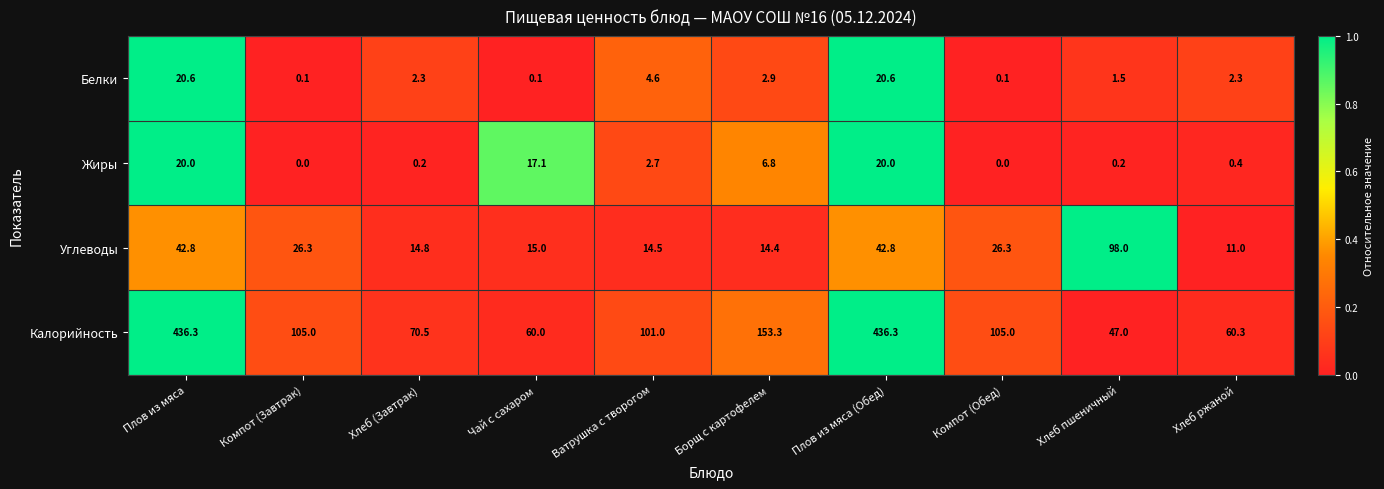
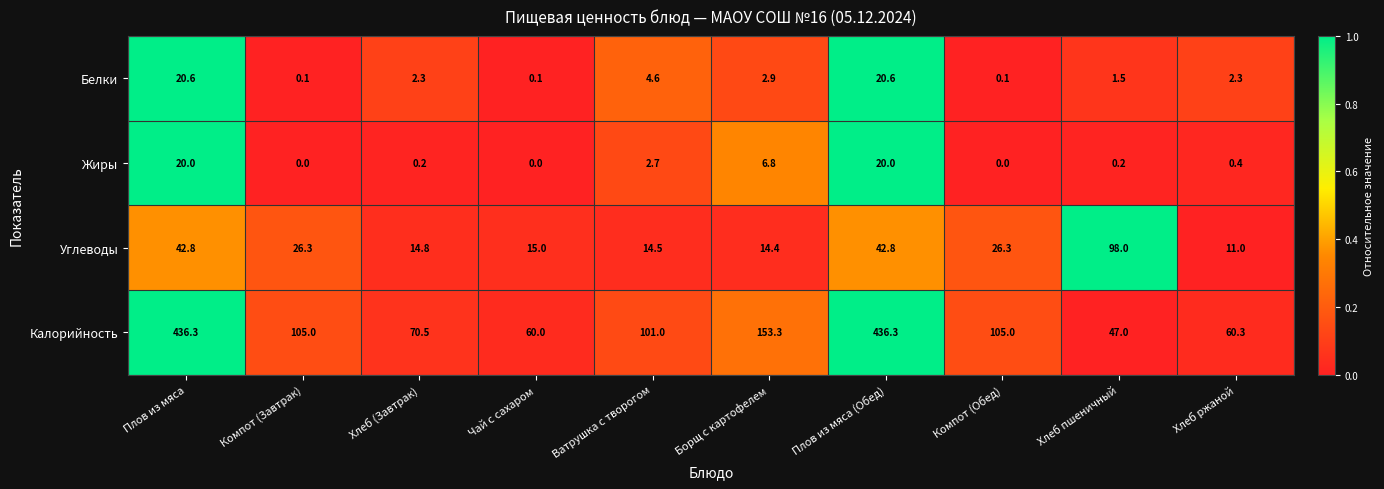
Жиры, Чай с сахаром: 17.1 -> 0.0
